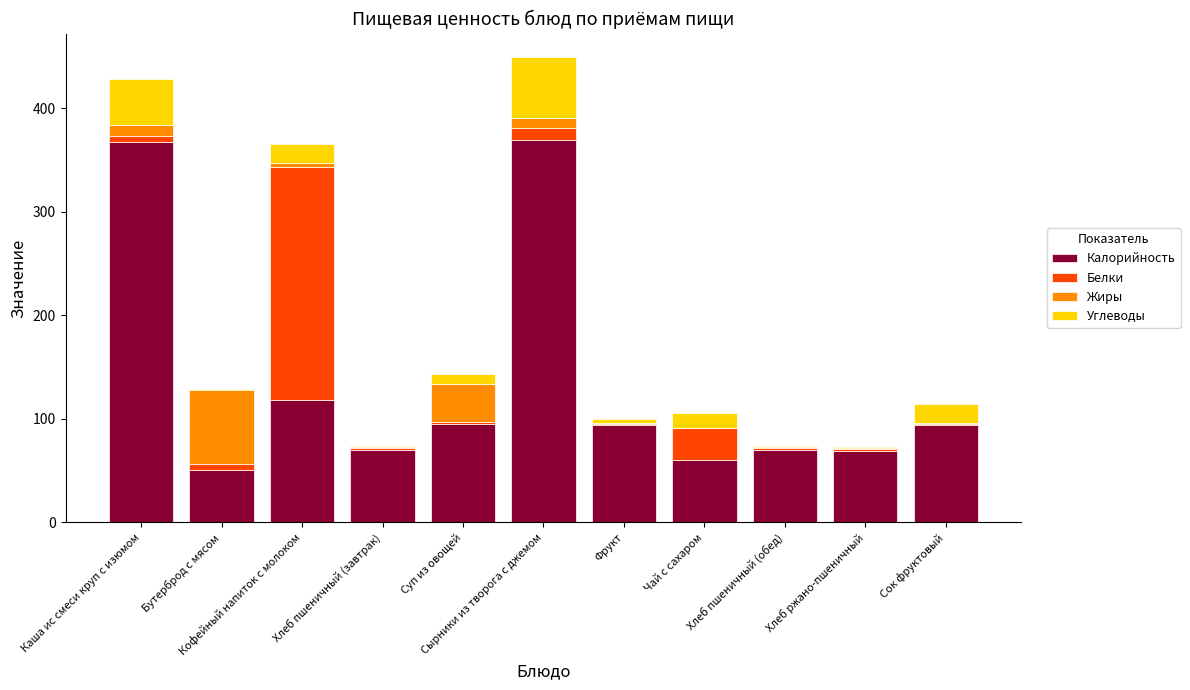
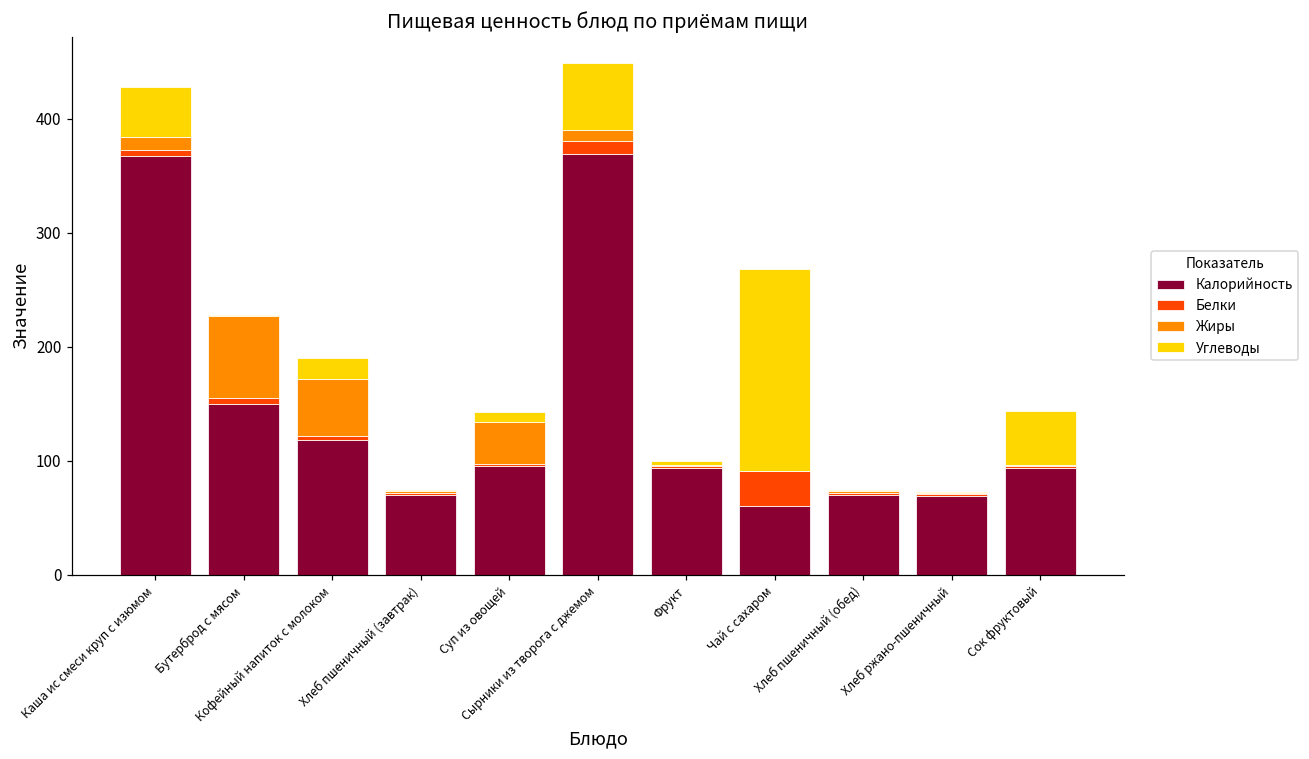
Калорийность, Бутерброд с мясом: 51 -> 150
Белки, Кофейный напиток с молоком: 225 -> 4
Жиры, Кофейный напиток с молоком: 4 -> 50
Углеводы, Чай с сахаром: 15 -> 177
Углеводы, Сок фруктовый: 18 -> 48
